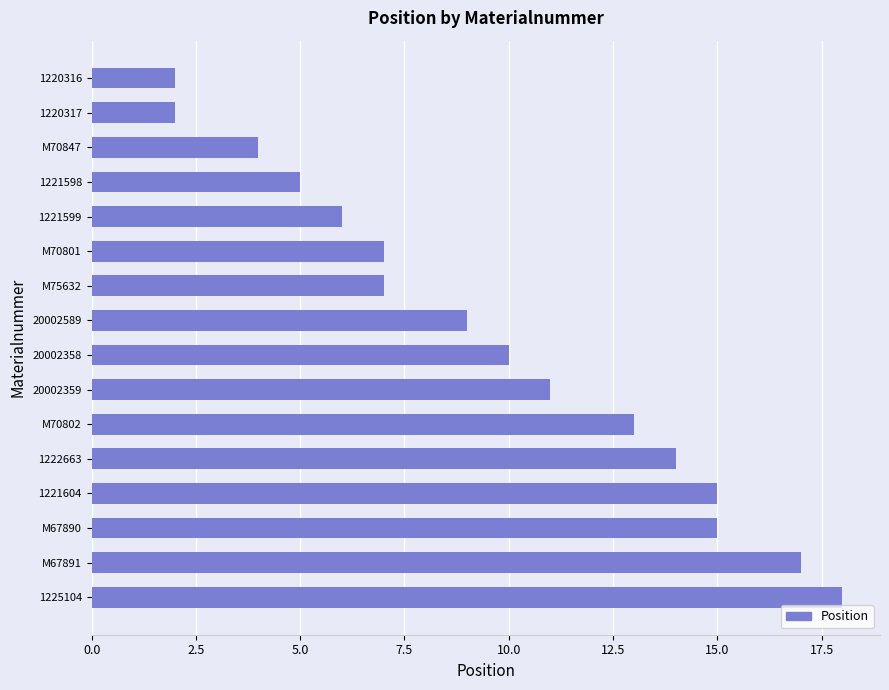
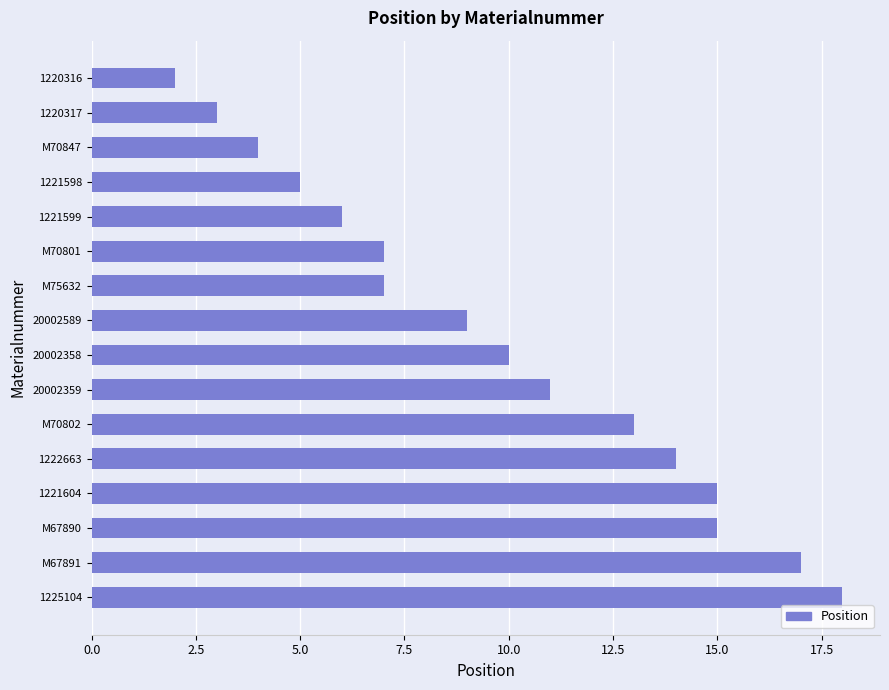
1220317: 2 -> 3
